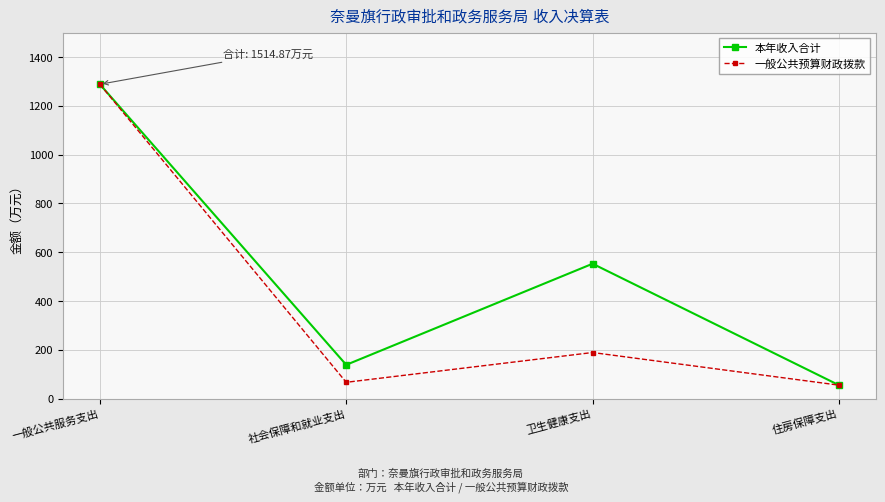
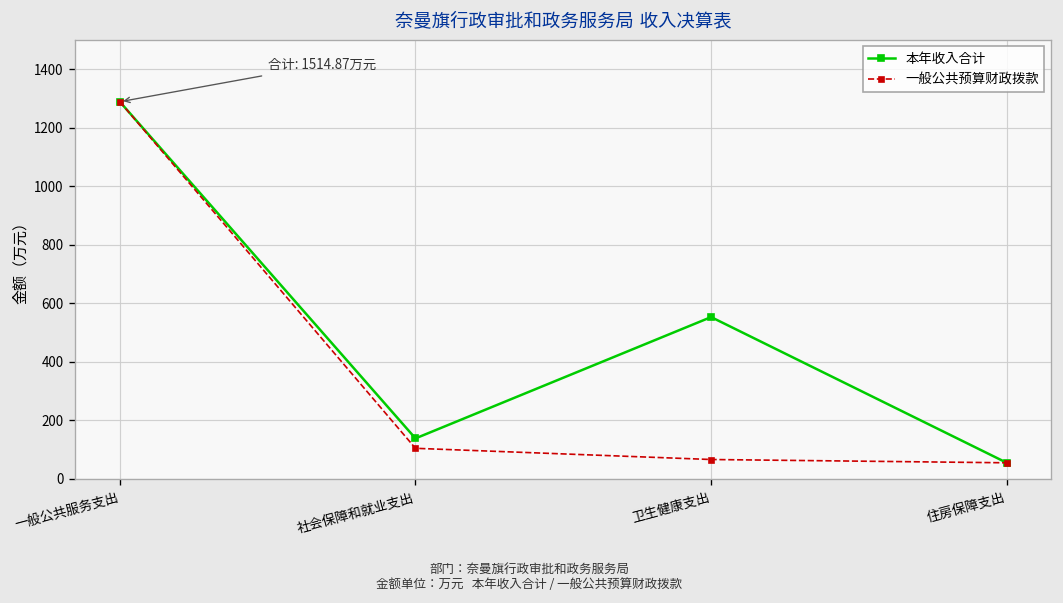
一般公共预算财政拨款, 社会保障和就业支出: 70 -> 100
一般公共预算财政拨款, 卫生健康支出: 190 -> 70
